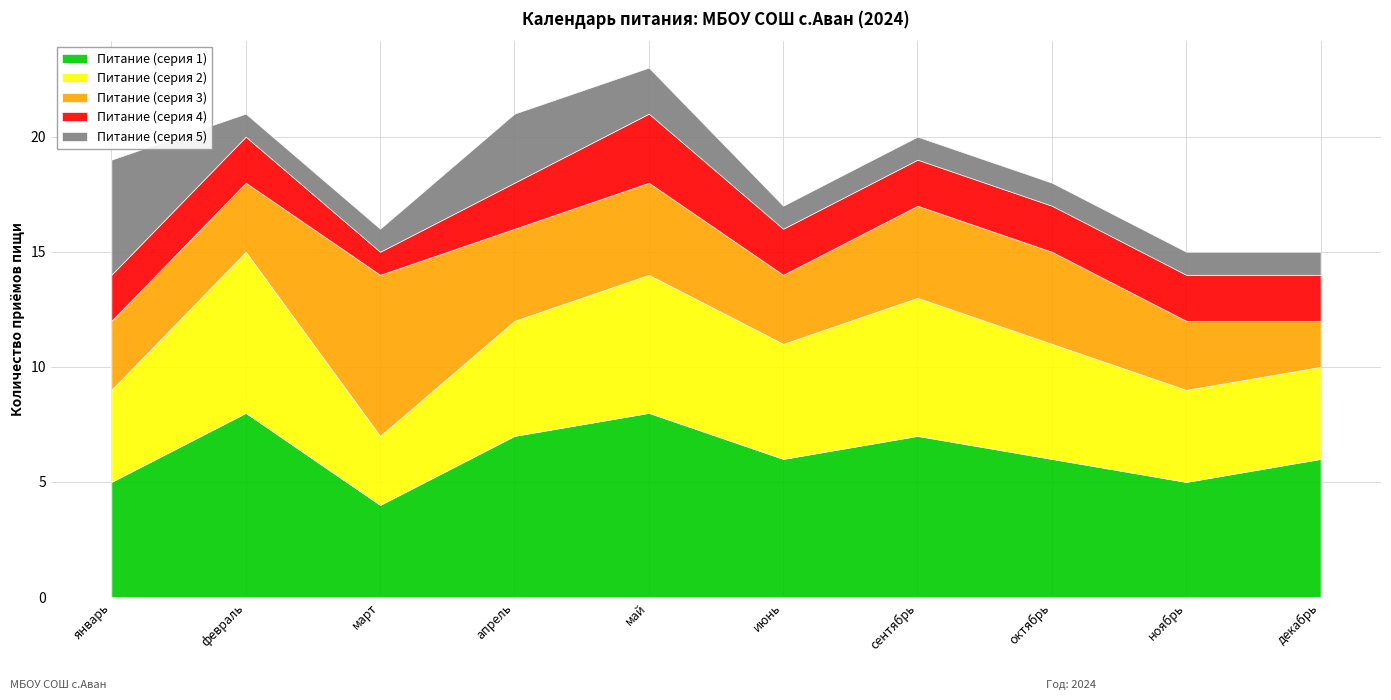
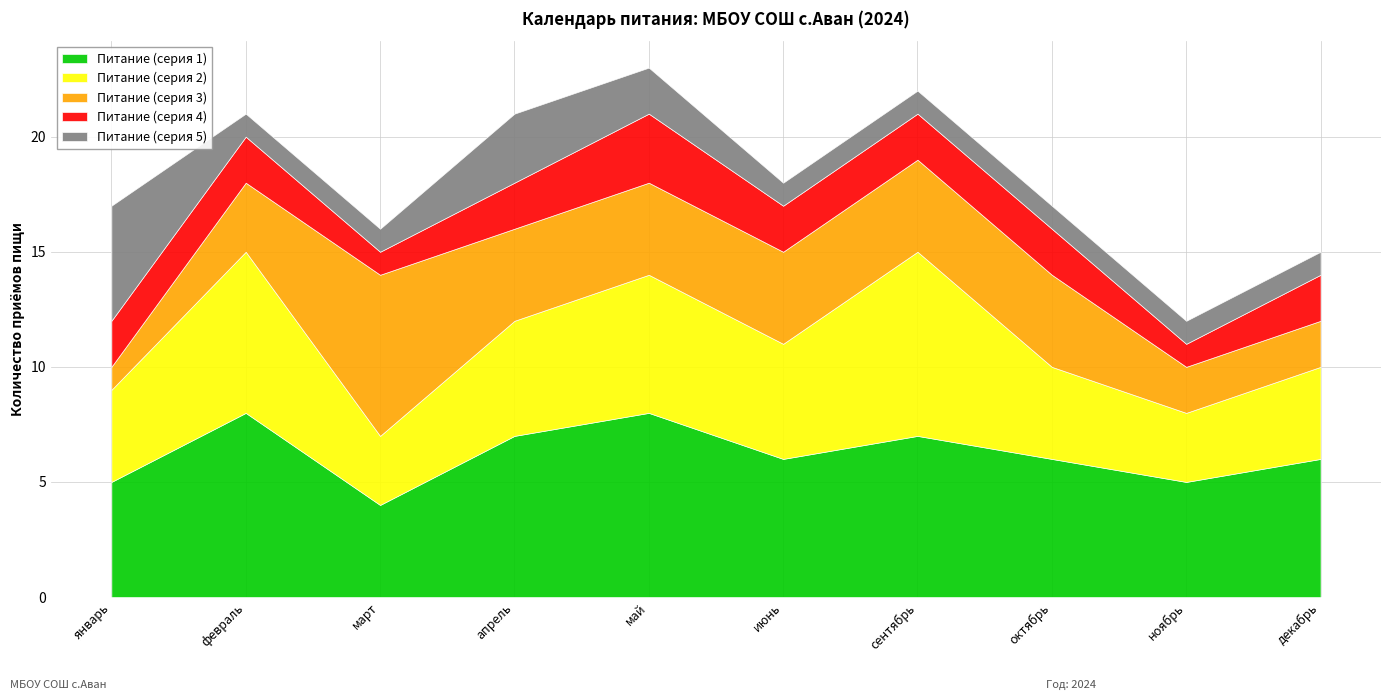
Питание (серия 3), январь: 3 -> 1
Питание (серия 3), июнь: 3 -> 4
Питание (серия 2), сентябрь: 6 -> 8
Питание (серия 2), октябрь: 5 -> 4
Питание (серия 2), ноябрь: 4 -> 3
Питание (серия 3), ноябрь: 3 -> 2
Питание (серия 4), ноябрь: 2 -> 1
